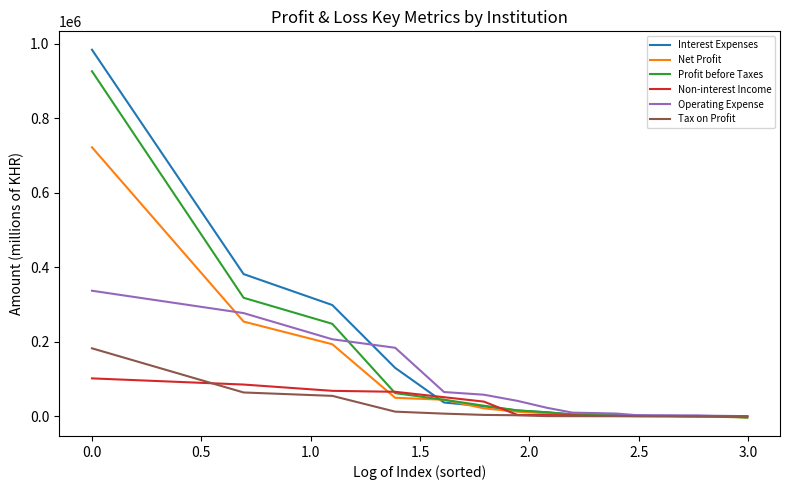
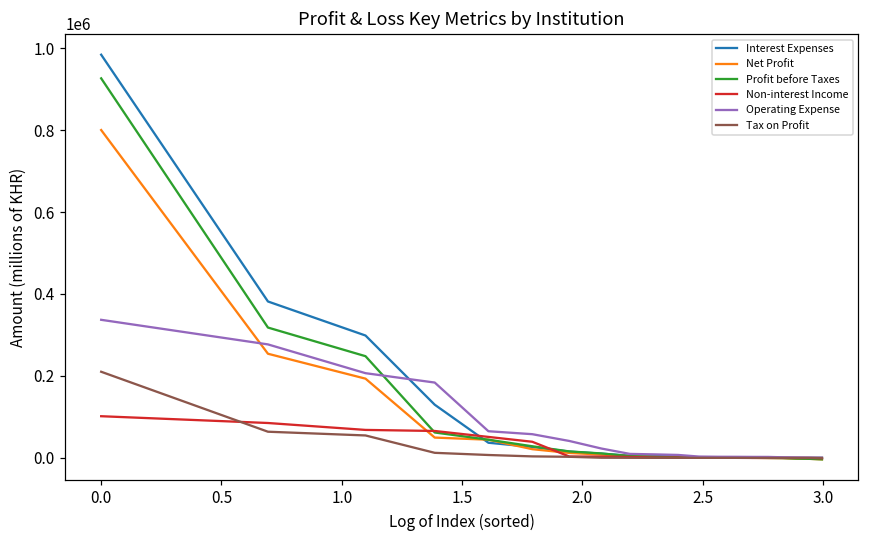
Net Profit, 0.0: 720000 -> 800000
Tax on Profit, 0.0: 180000 -> 210000
